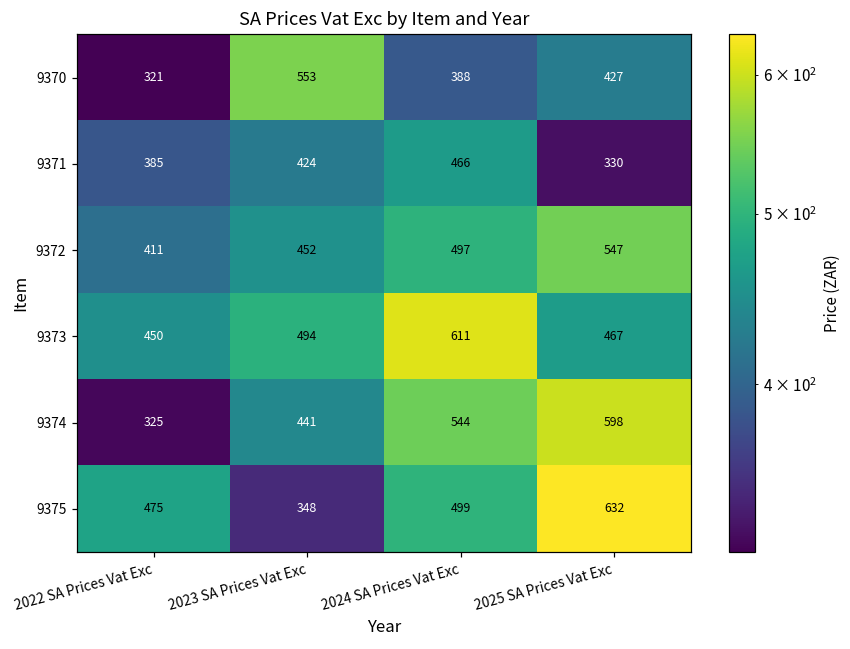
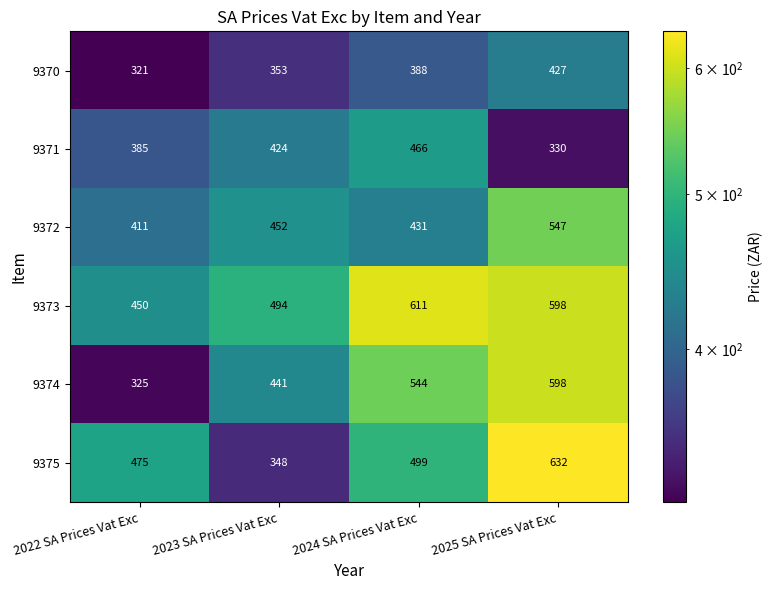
9370, 2023 SA Prices Vat Exc: 553 -> 353
9372, 2024 SA Prices Vat Exc: 497 -> 431
9373, 2025 SA Prices Vat Exc: 467 -> 598
